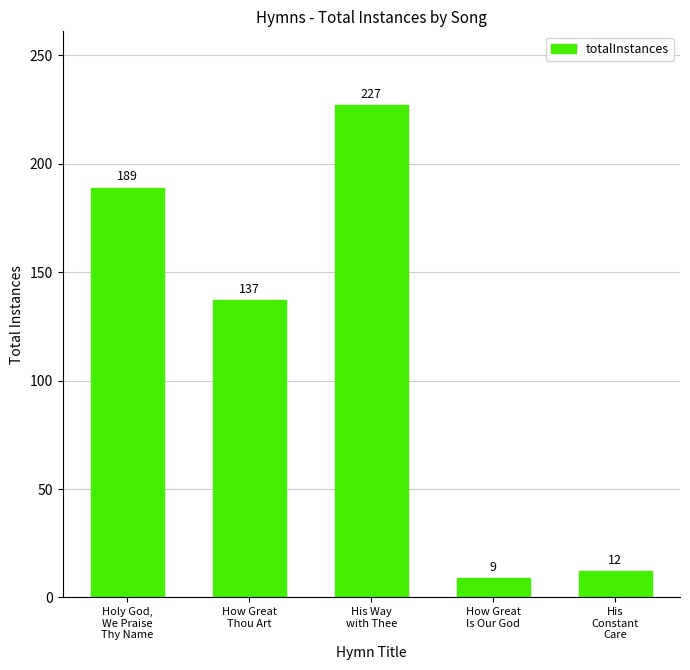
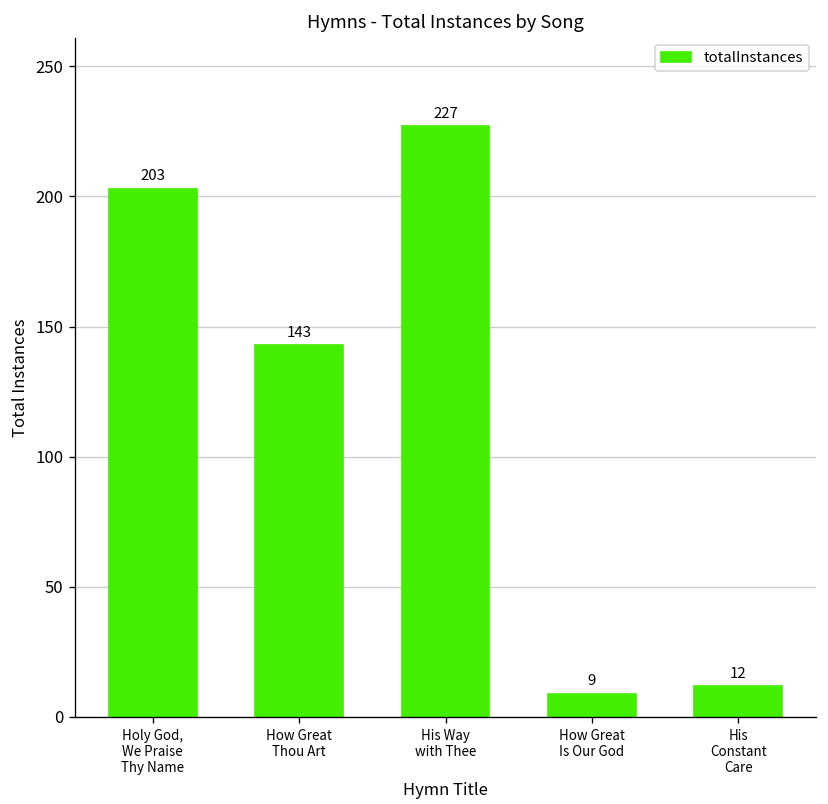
Holy God, We Praise Thy Name: 189 -> 203
How Great Thou Art: 137 -> 143
